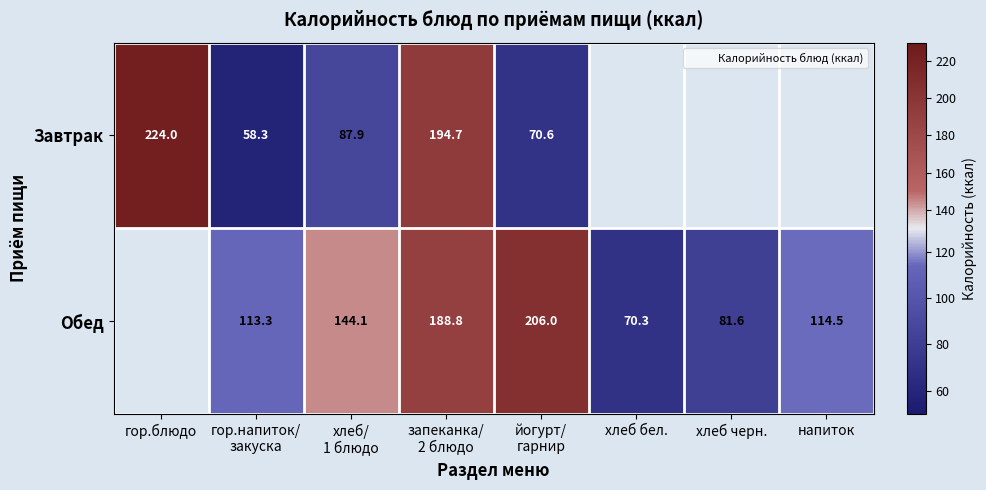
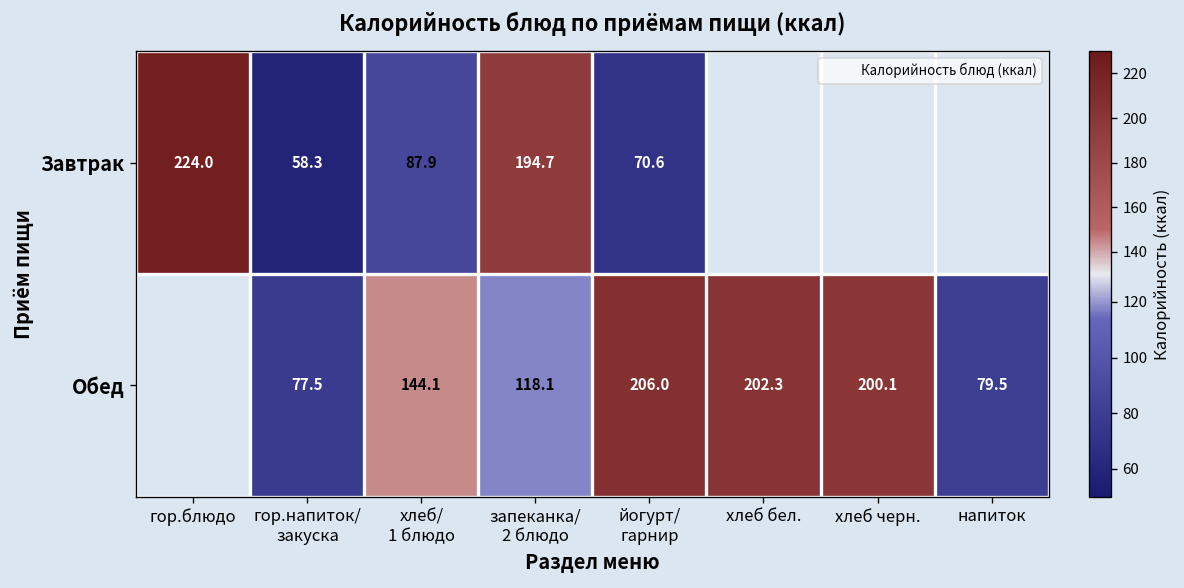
Обед, гор.напиток/ закуска: 113.3 -> 77.5
Обед, запеканка/ 2 блюдо: 188.8 -> 118.1
Обед, хлеб бел.: 70.3 -> 202.3
Обед, хлеб черн.: 81.6 -> 200.1
Обед, напиток: 114.5 -> 79.5
